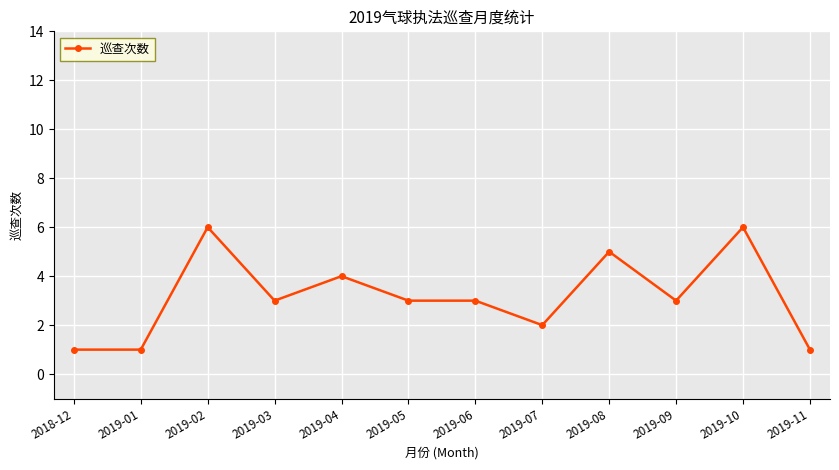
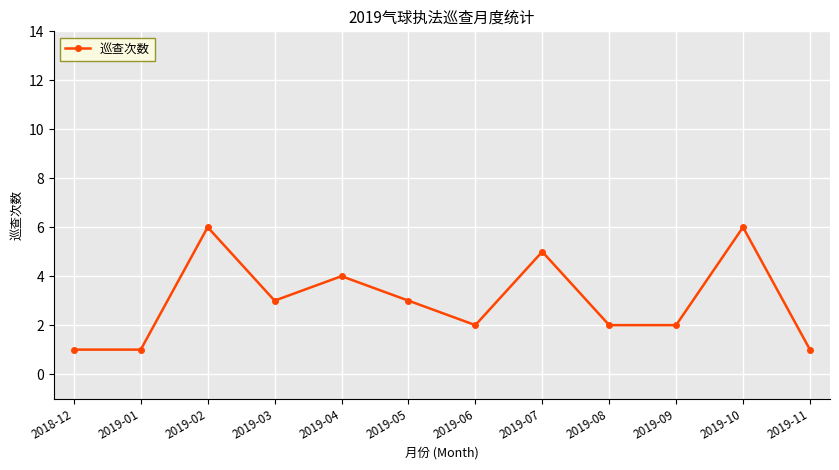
2019-06: 3 -> 2
2019-07: 2 -> 5
2019-08: 5 -> 2
2019-09: 3 -> 2
